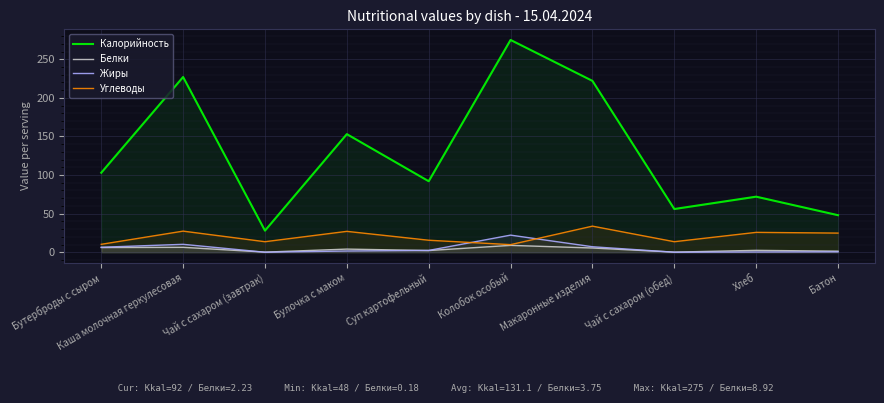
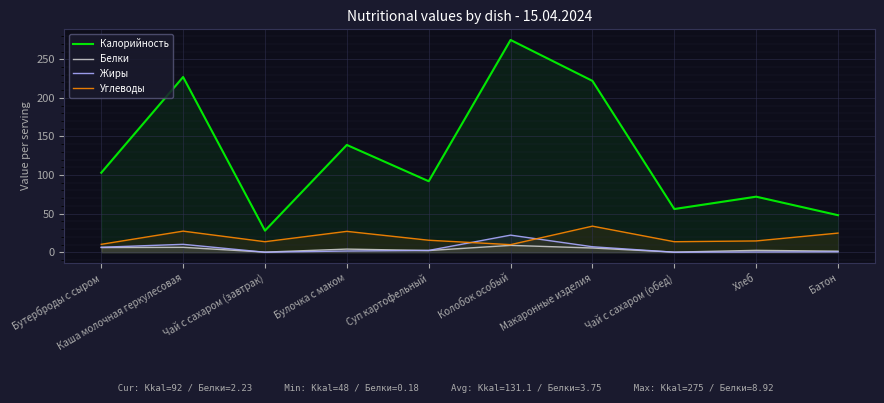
Калорийность, Булочка с маком: 150 -> 140
Углеводы, Хлеб: 30 -> 10
